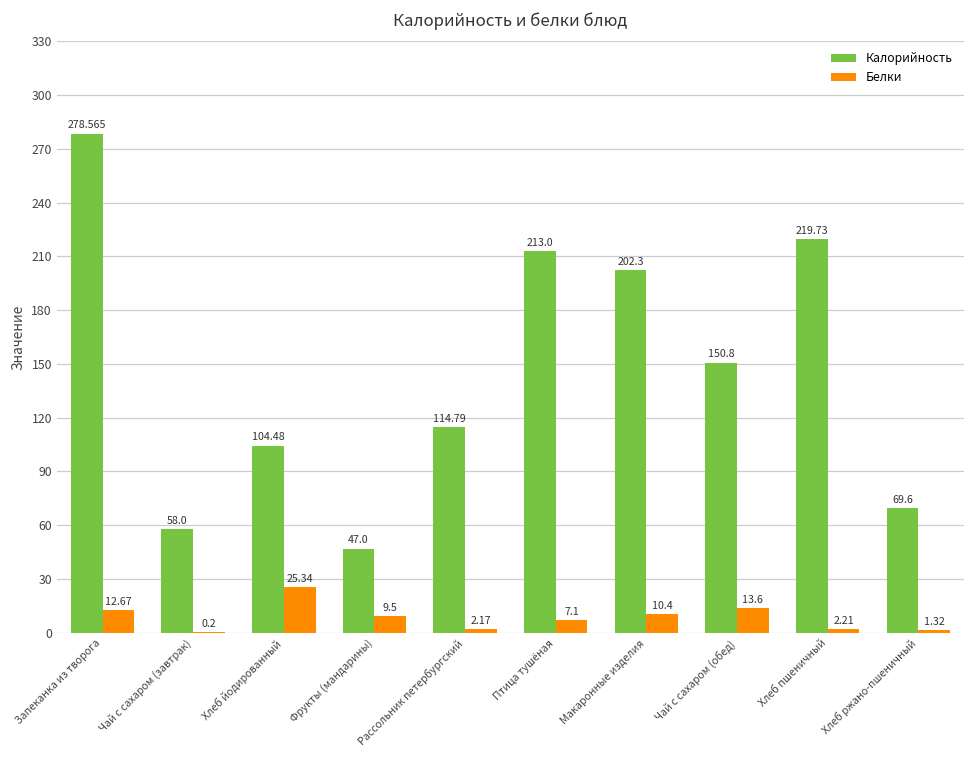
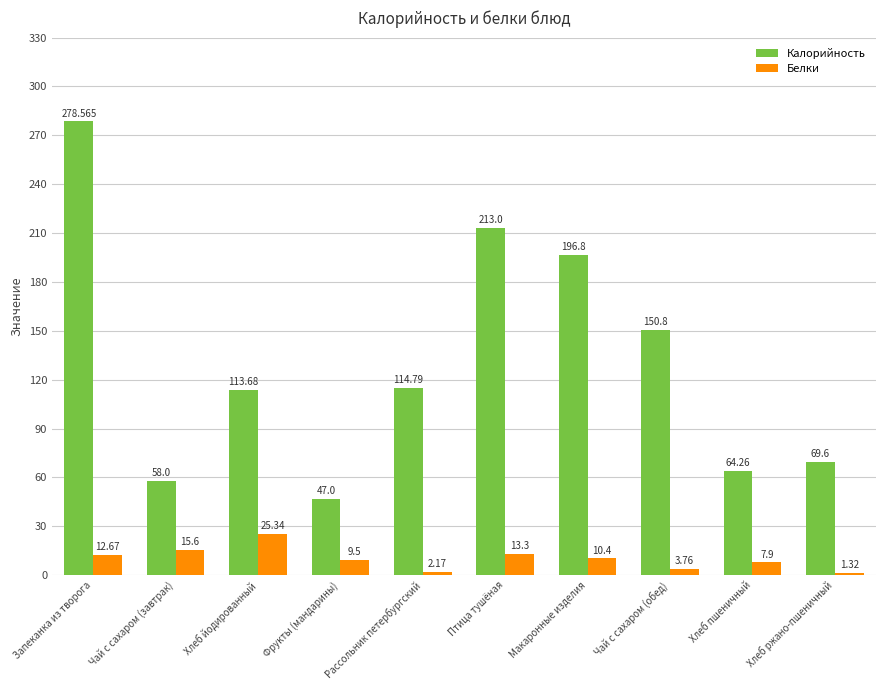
Белки, Чай с сахаром (завтрак): 0.2 -> 15.6
Калорийность, Хлеб йодированный: 104.48 -> 113.68
Белки, Птица тушёная: 7.1 -> 13.3
Калорийность, Макаронные изделия: 202.3 -> 196.8
Белки, Чай с сахаром (обед): 13.6 -> 3.76
Калорийность, Хлеб пшеничный: 219.73 -> 64.26
Белки, Хлеб пшеничный: 2.21 -> 7.9
